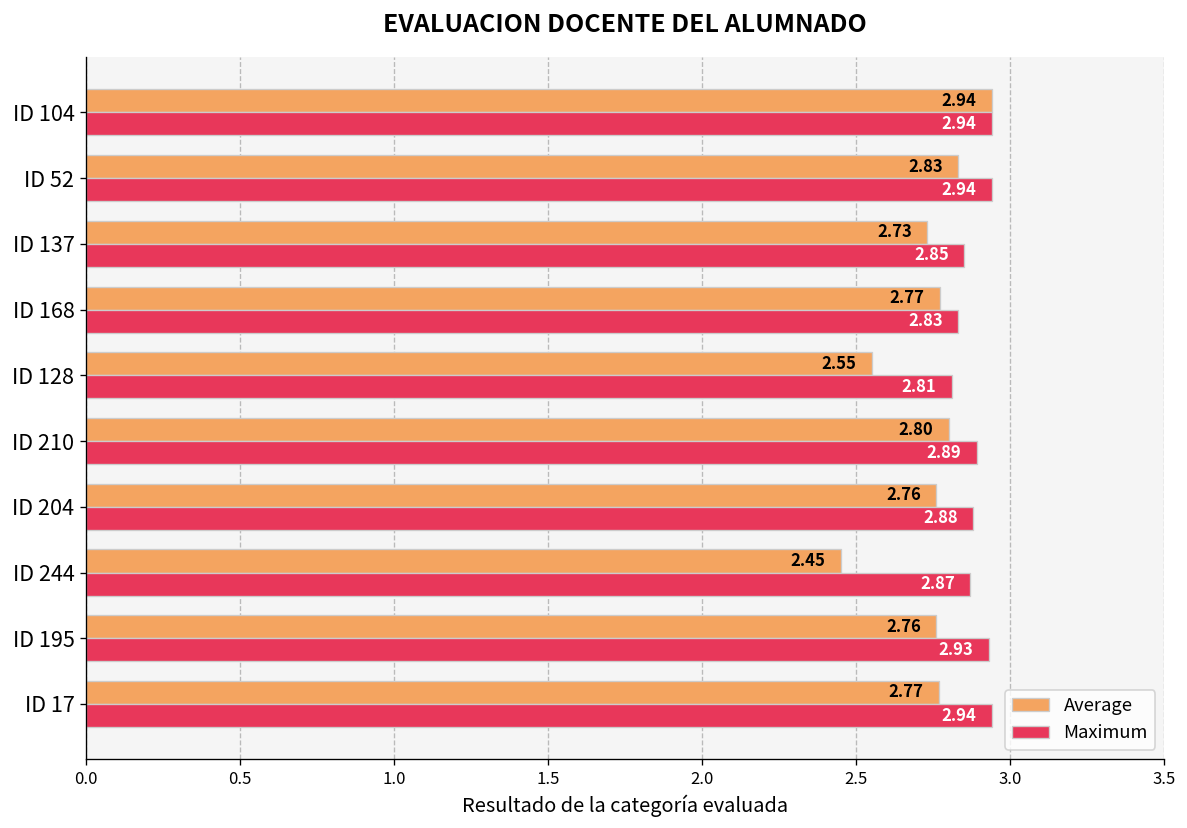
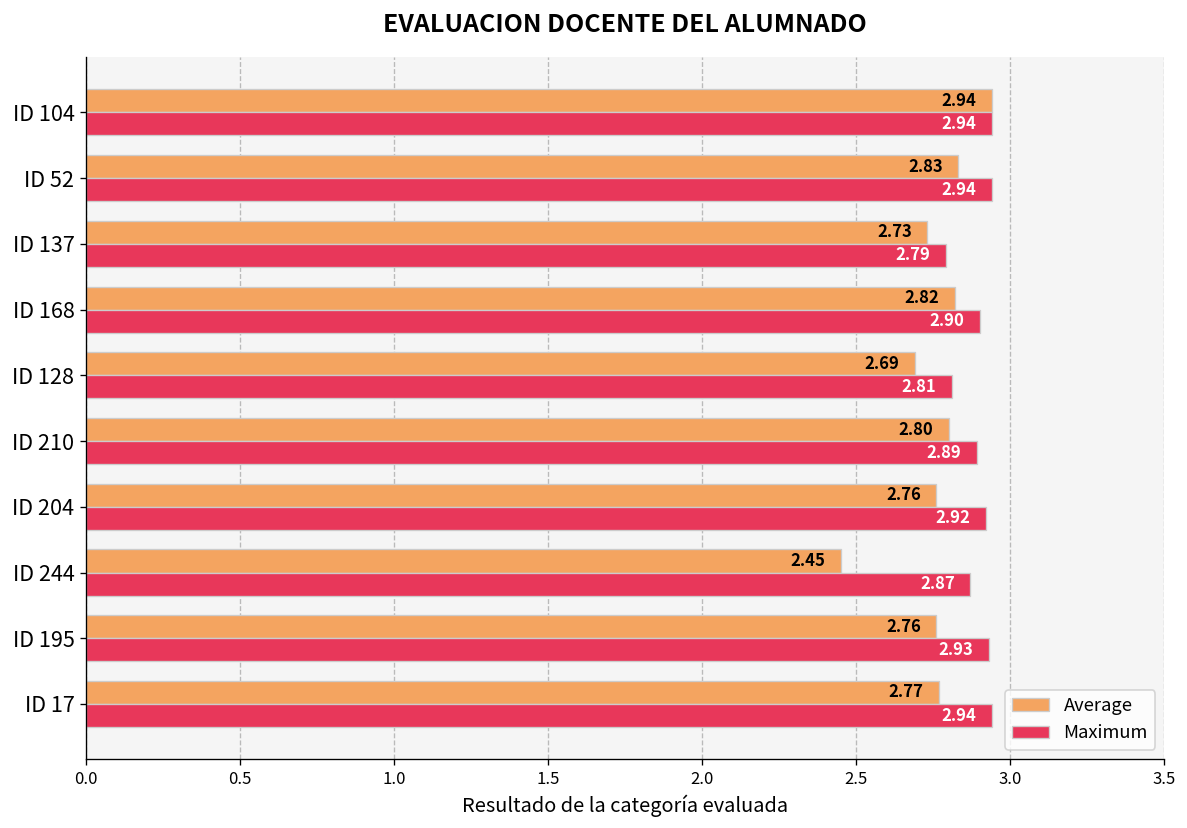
Maximum, ID 137: 2.85 -> 2.79
Average, ID 168: 2.77 -> 2.82
Maximum, ID 168: 2.83 -> 2.90
Average, ID 128: 2.55 -> 2.69
Maximum, ID 204: 2.88 -> 2.92
